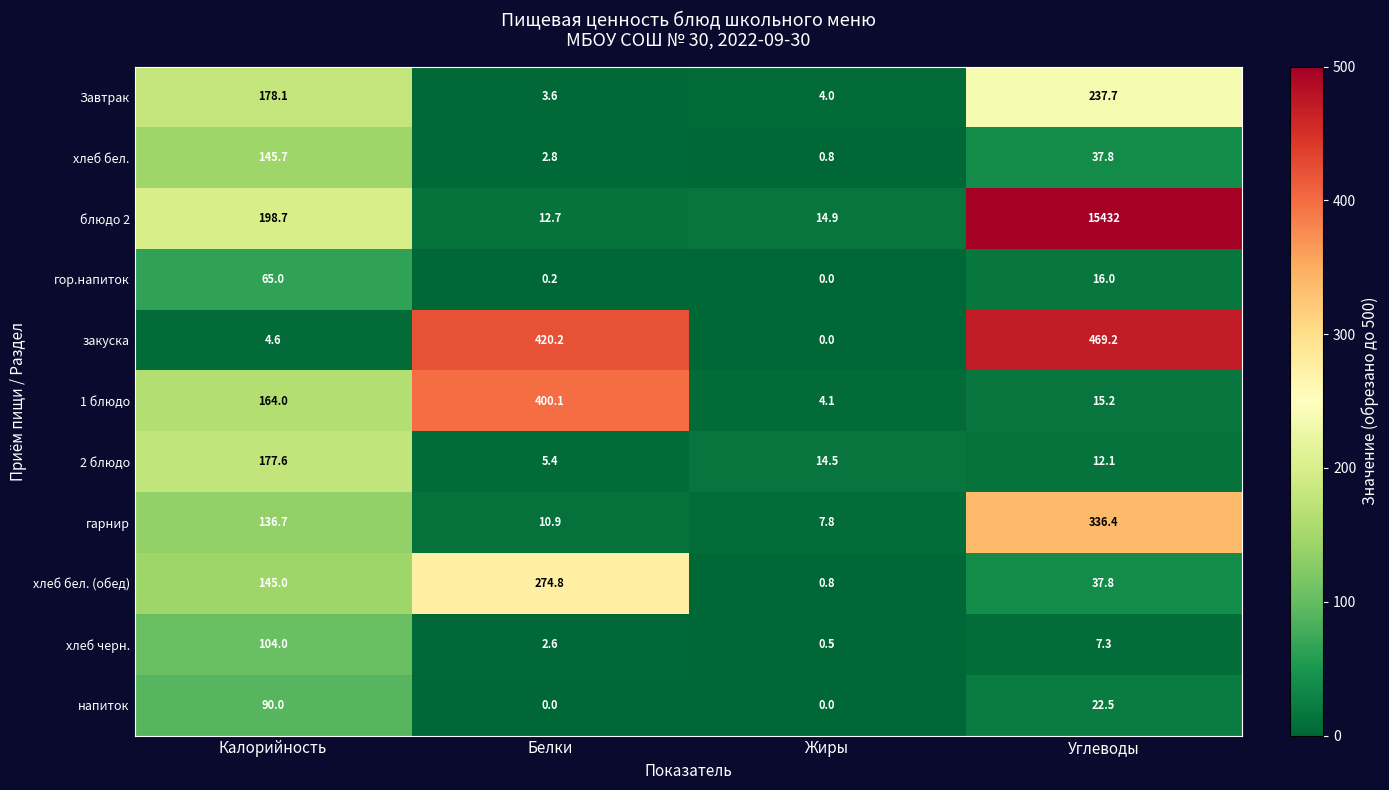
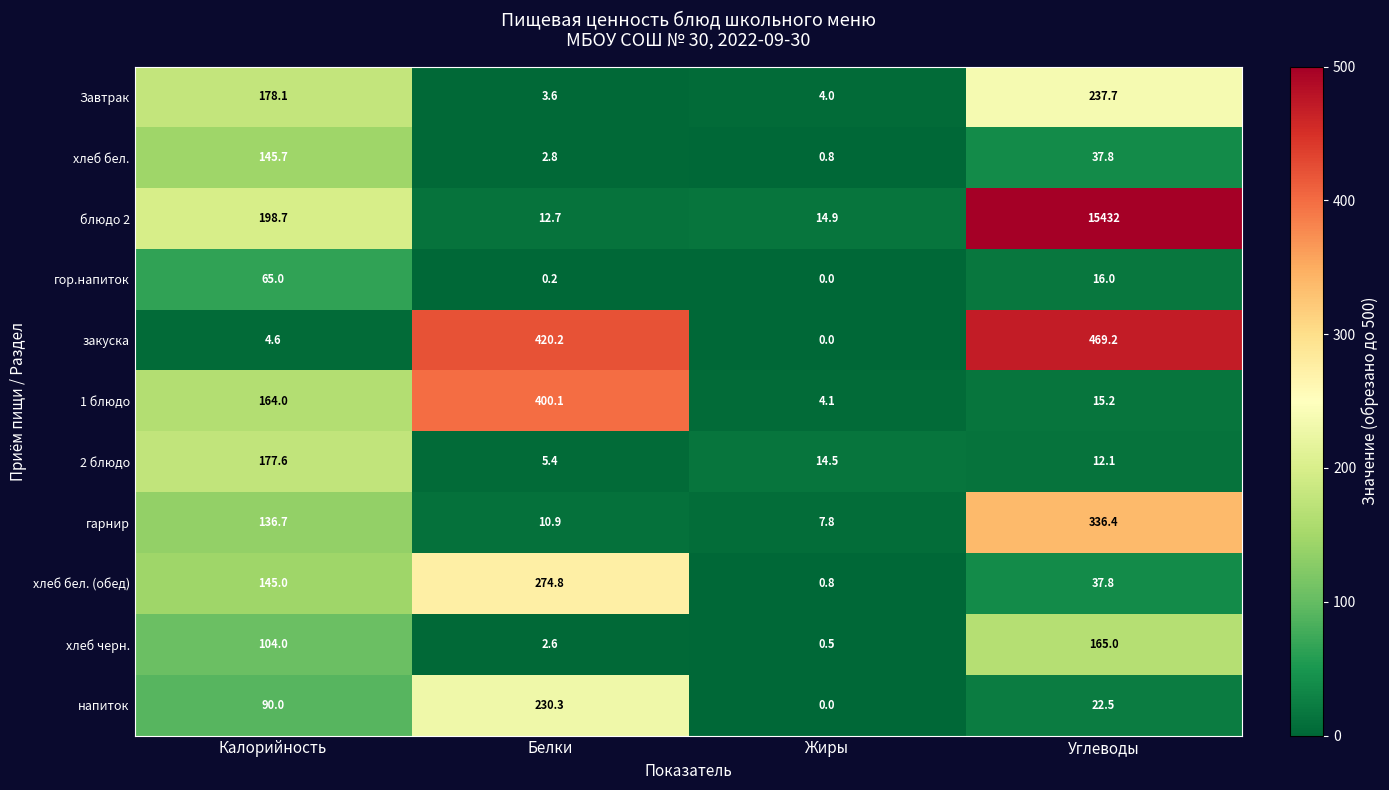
хлеб черн., Углеводы: 7.3 -> 165.0
напиток, Белки: 0.0 -> 230.3
